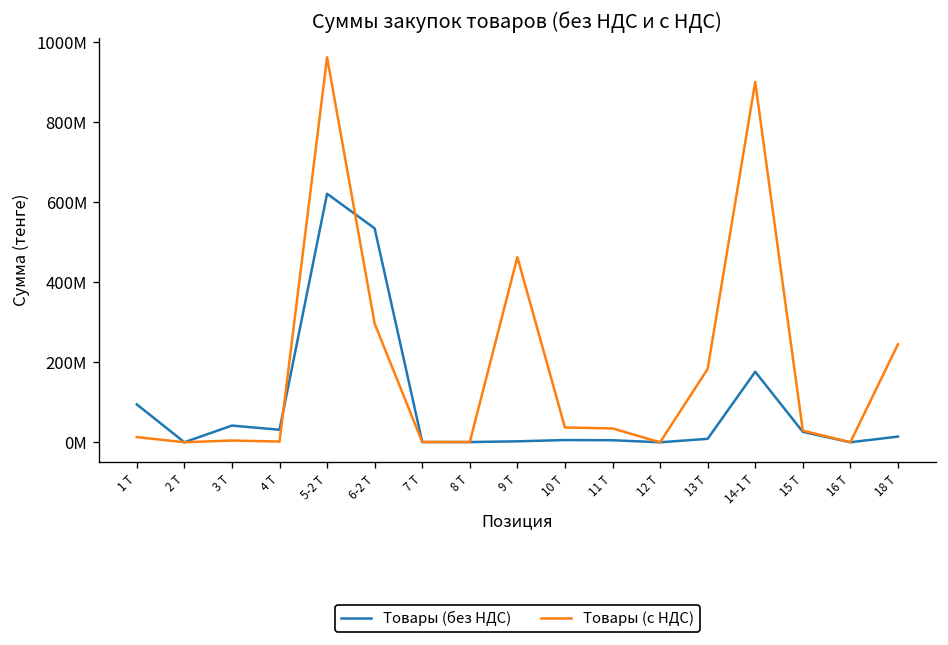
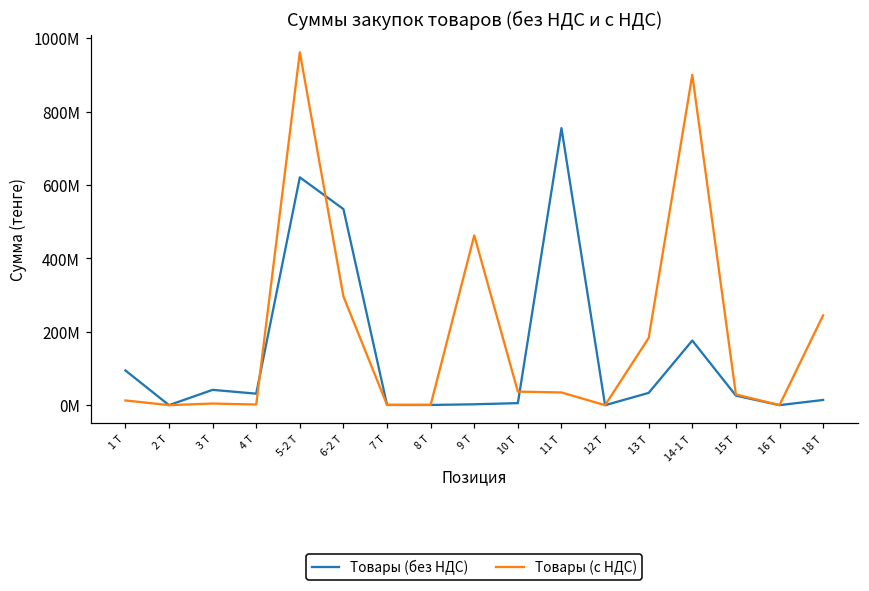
Товары (без НДС), 11 Т: 10000000 -> 750000000
Товары (без НДС), 13 Т: 10000000 -> 30000000
